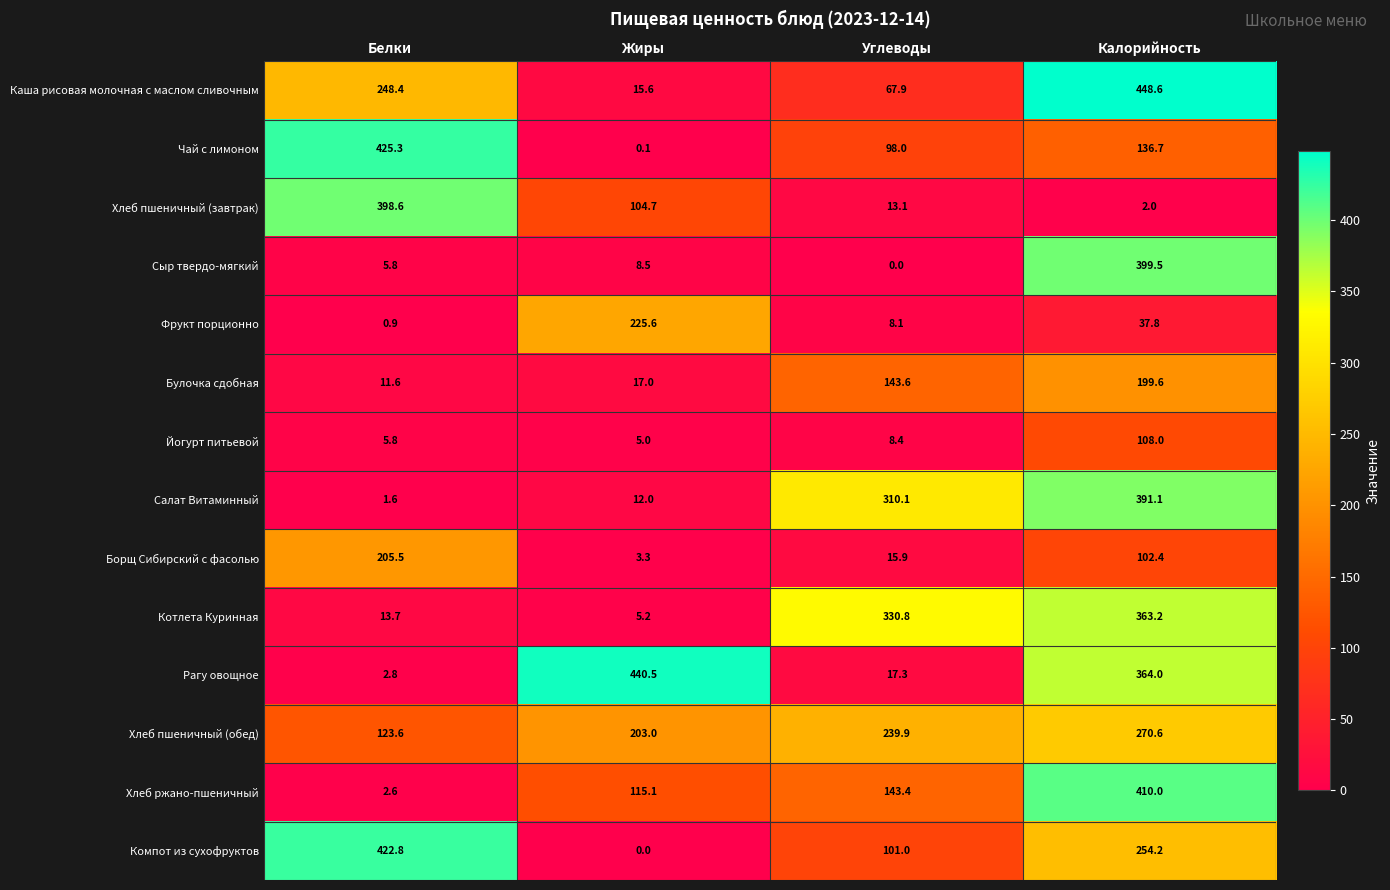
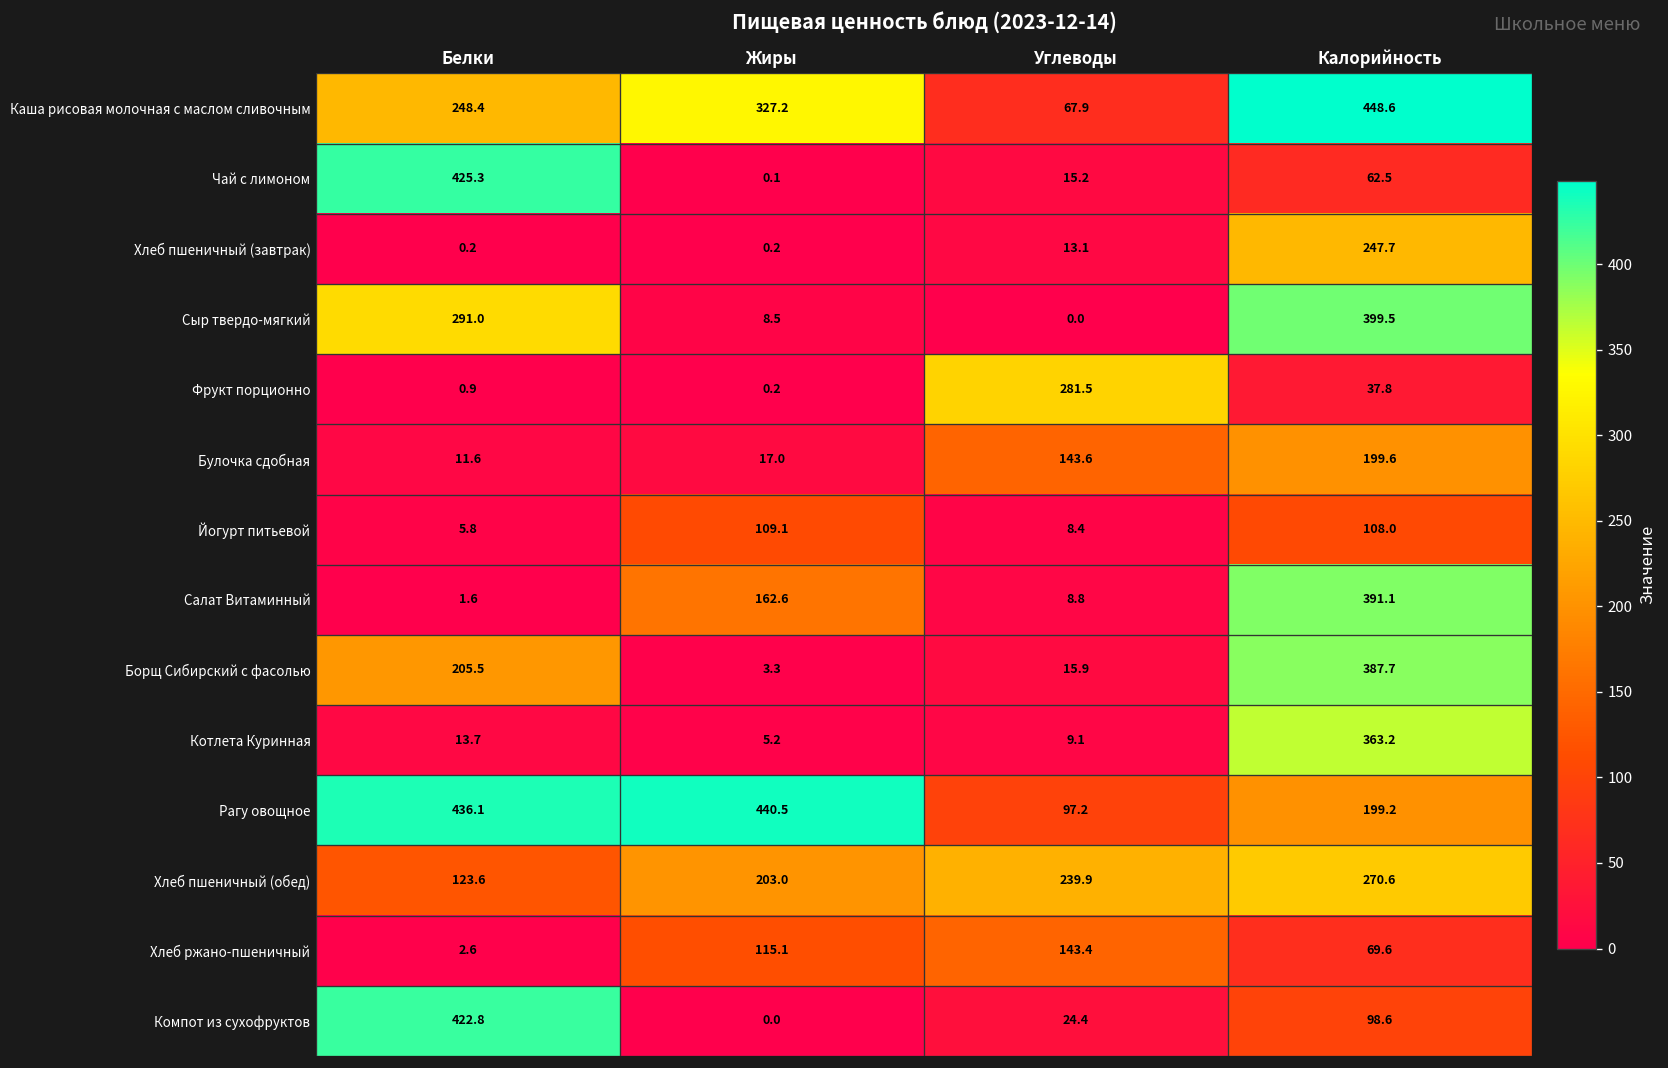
Каша рисовая молочная с маслом сливочным, Жиры: 15.6 -> 327.2
Чай с лимоном, Углеводы: 98.0 -> 15.2
Чай с лимоном, Калорийность: 136.7 -> 62.5
Хлеб пшеничный (завтрак), Белки: 398.6 -> 0.2
Хлеб пшеничный (завтрак), Жиры: 104.7 -> 0.2
Хлеб пшеничный (завтрак), Калорийность: 2.0 -> 247.7
Сыр твердо-мягкий, Белки: 5.8 -> 291.0
Фрукт порционно, Жиры: 225.6 -> 0.2
Фрукт порционно, Углеводы: 8.1 -> 281.5
Йогурт питьевой, Жиры: 5.0 -> 109.1
Салат Витаминный, Жиры: 12.0 -> 162.6
Салат Витаминный, Углеводы: 310.1 -> 8.8
Борщ Сибирский с фасолью, Калорийность: 102.4 -> 387.7
Котлета Куринная, Углеводы: 330.8 -> 9.1
Рагу овощное, Белки: 2.8 -> 436.1
Рагу овощное, Углеводы: 17.3 -> 97.2
Рагу овощное, Калорийность: 364.0 -> 199.2
Хлеб ржано-пшеничный, Калорийность: 410.0 -> 69.6
Компот из сухофруктов, Углеводы: 101.0 -> 24.4
Компот из сухофруктов, Калорийность: 254.2 -> 98.6
